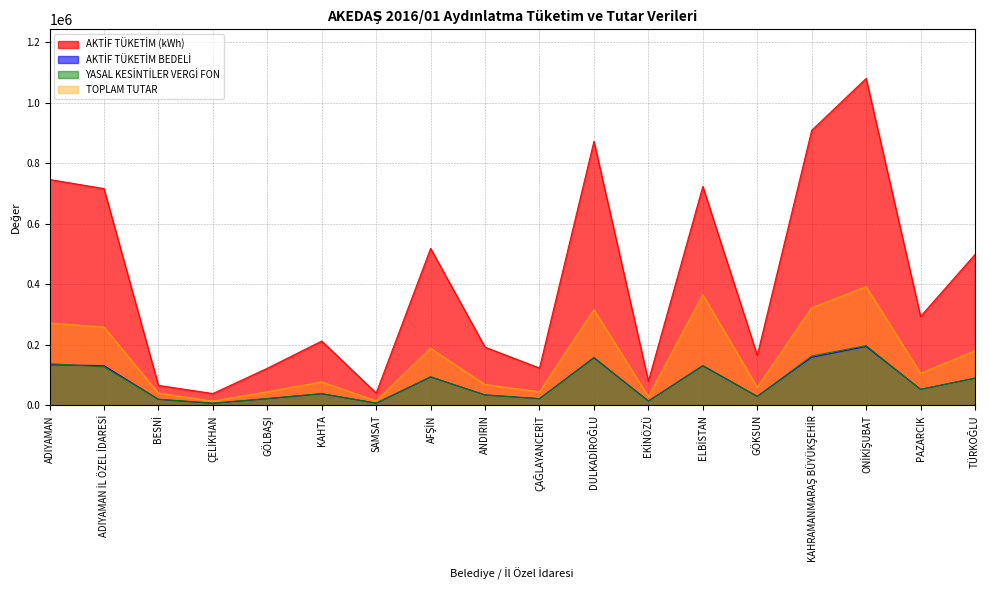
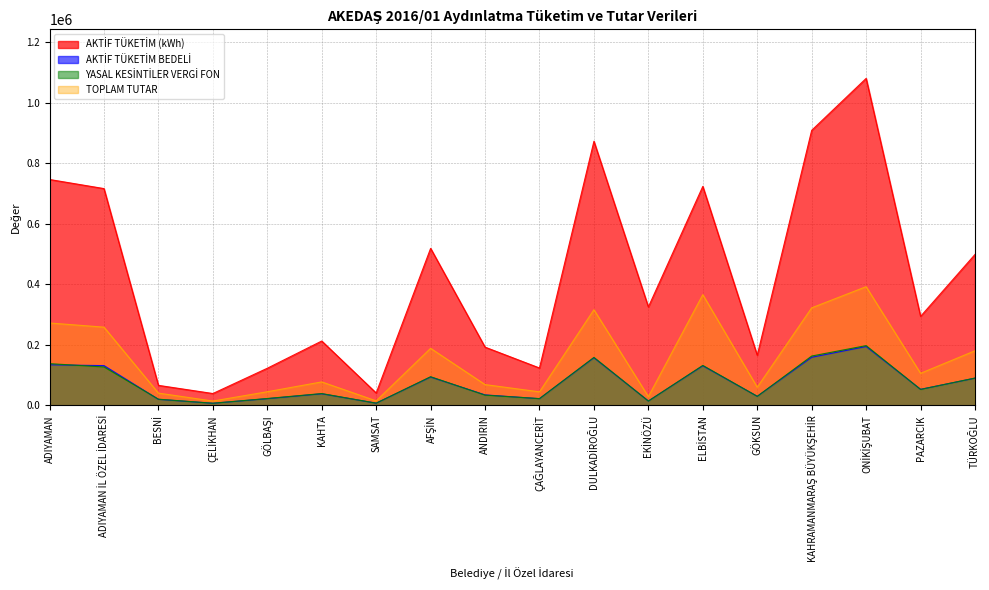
AKTİF TÜKETİM (kWh), EKİNÖZÜ: 80000 -> 330000
